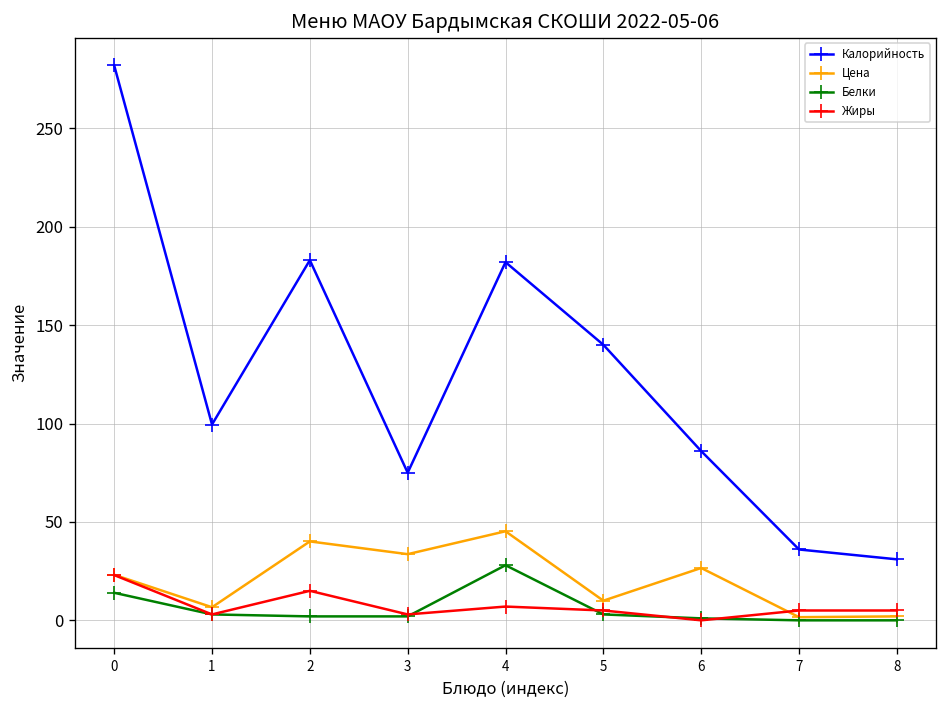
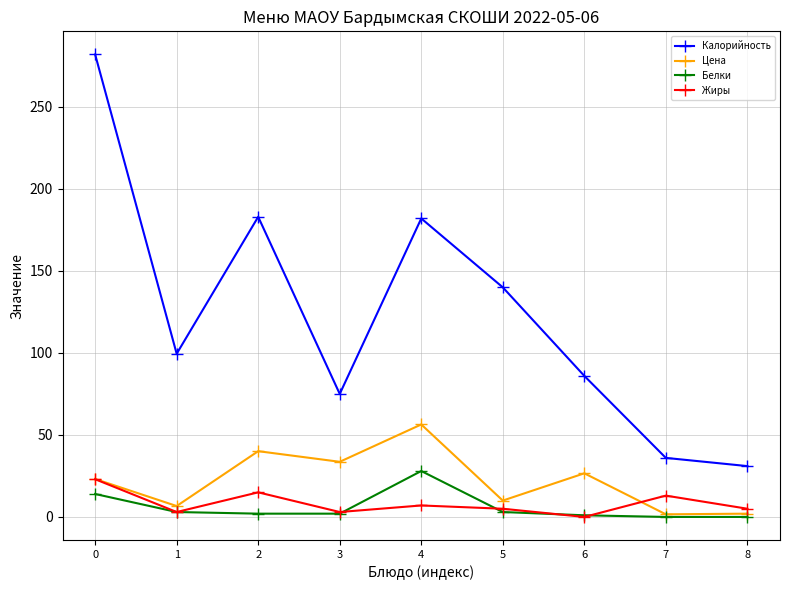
Цена, 4: 45 -> 56
Жиры, 7: 5 -> 13
